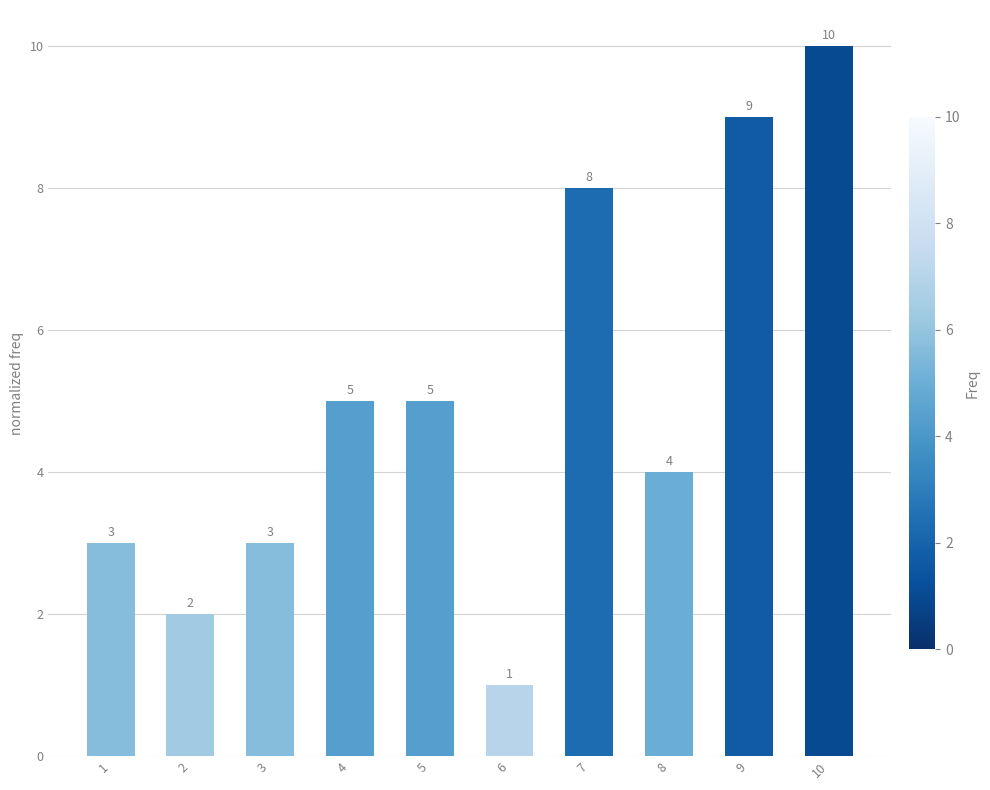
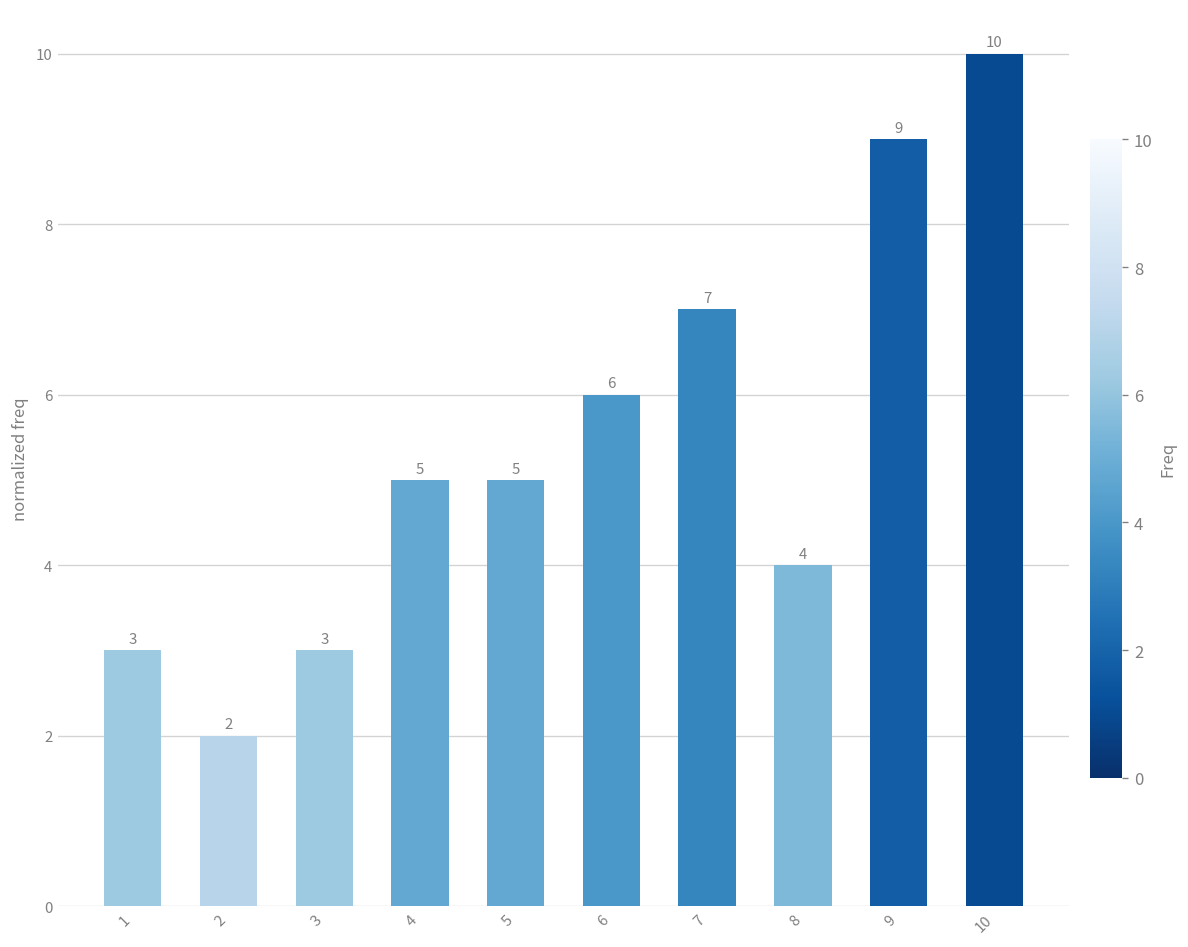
6: 1 -> 6
7: 8 -> 7
